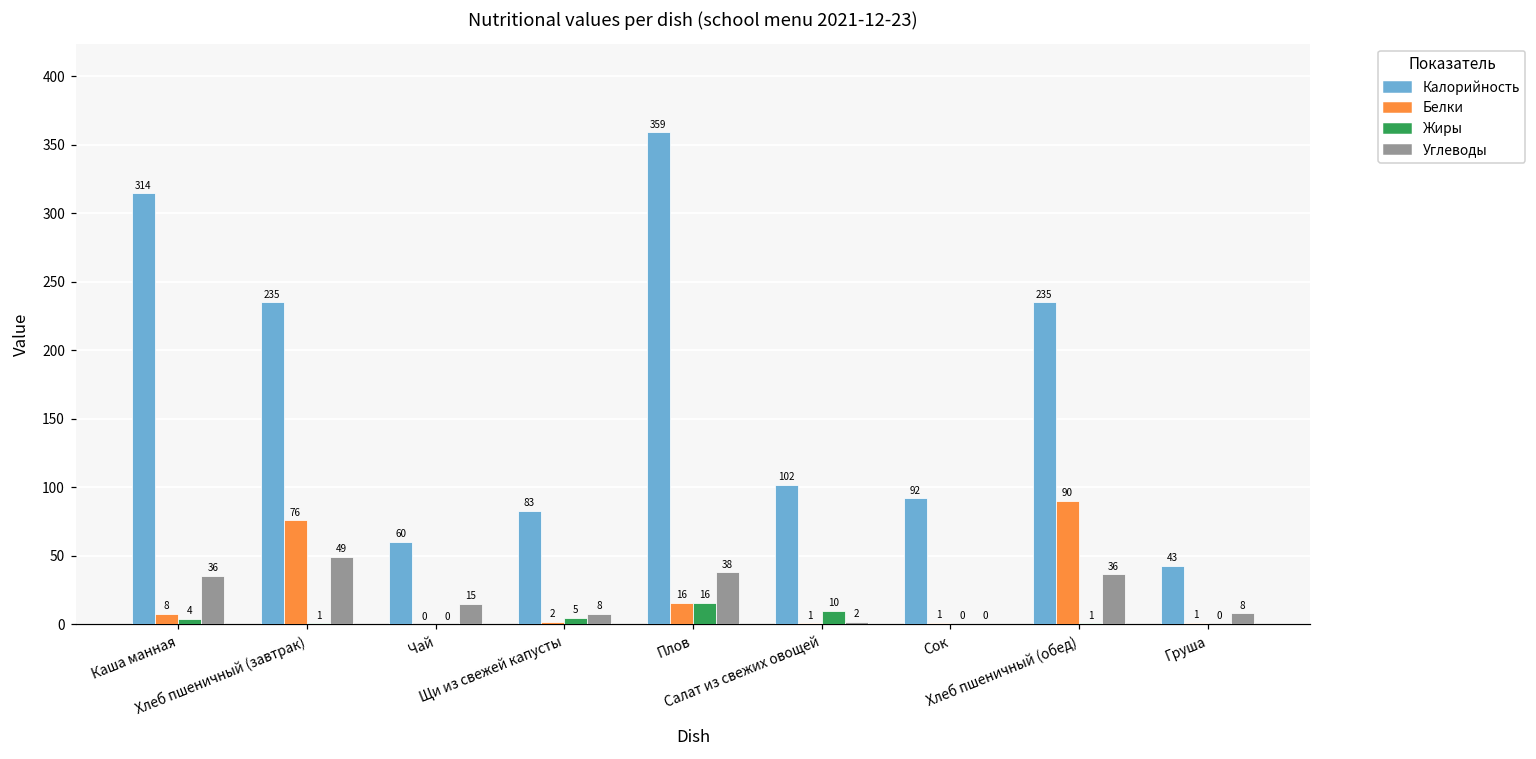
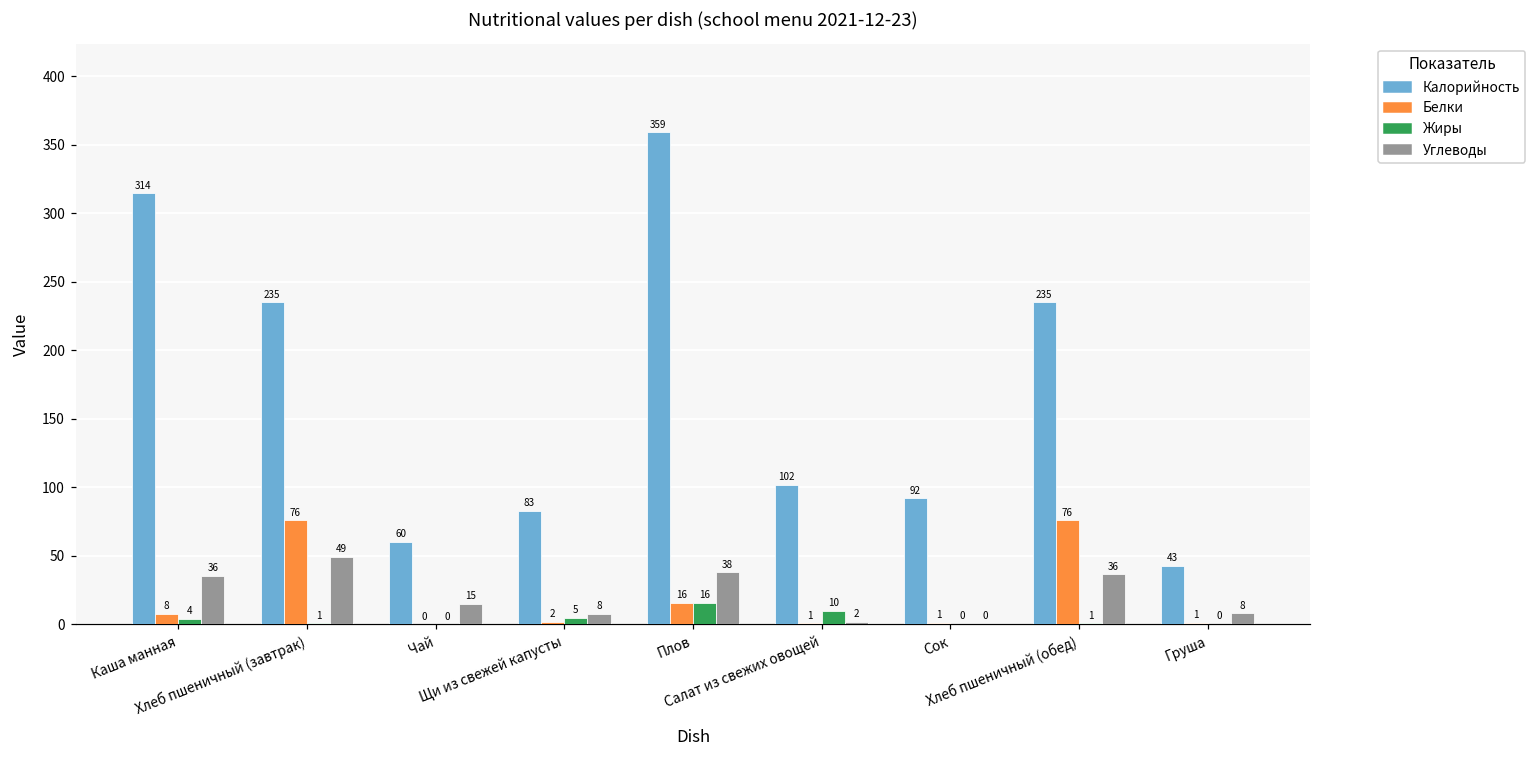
Белки, Хлеб пшеничный (обед): 90 -> 76
